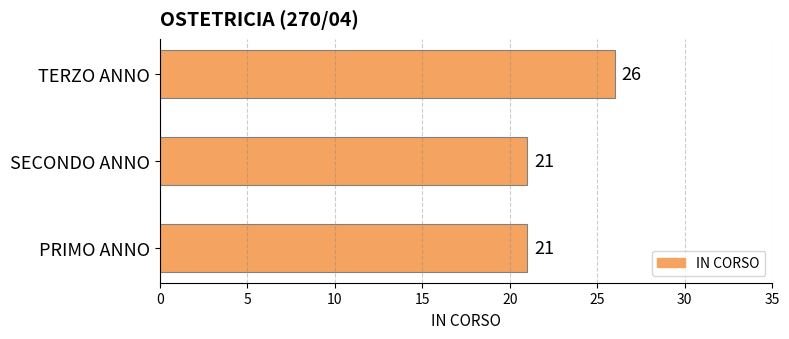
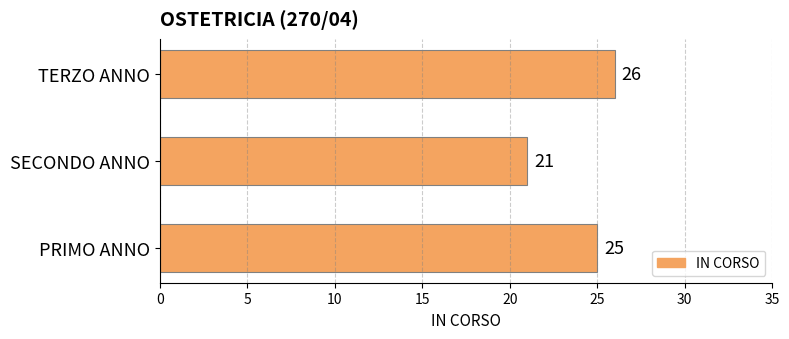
PRIMO ANNO: 21 -> 25
